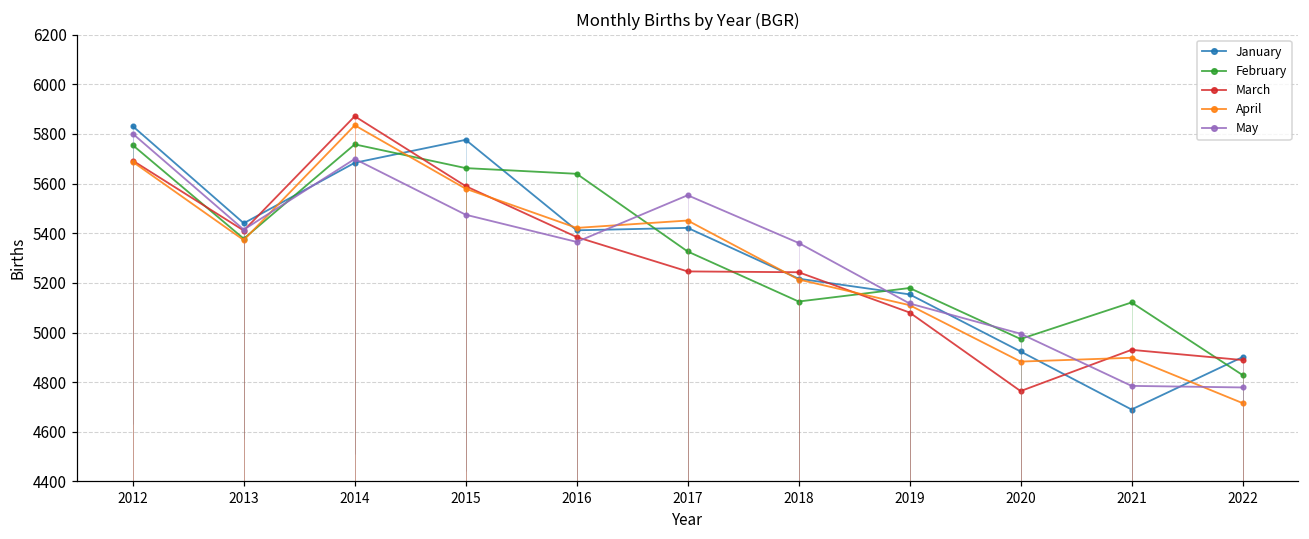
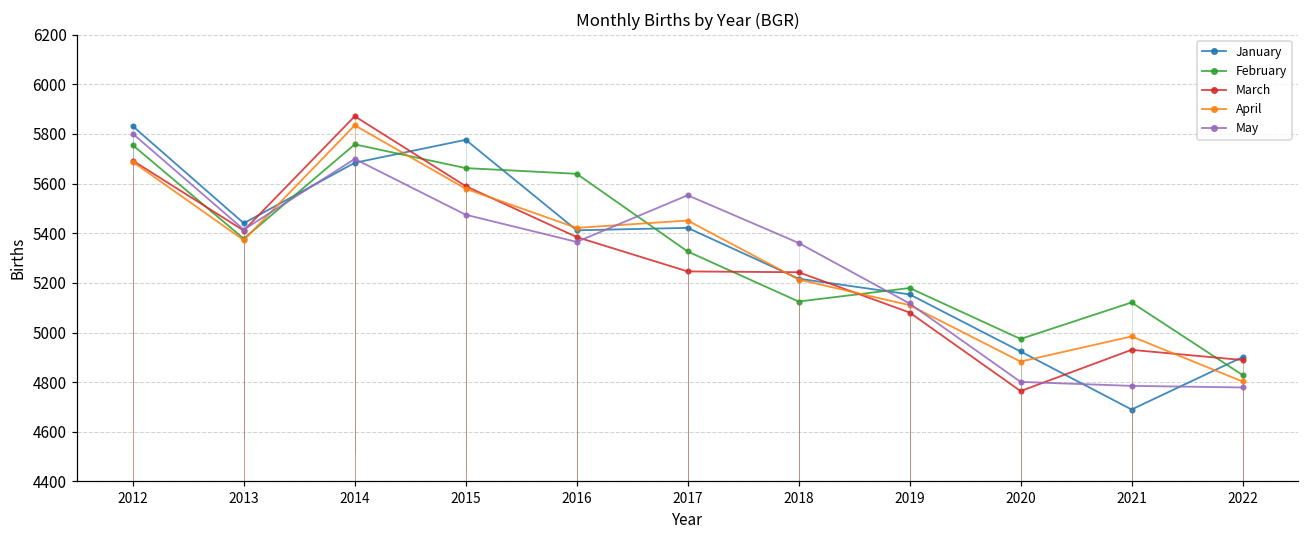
May, 2020: 5000 -> 4800
April, 2021: 4900 -> 4980
April, 2022: 4720 -> 4800
